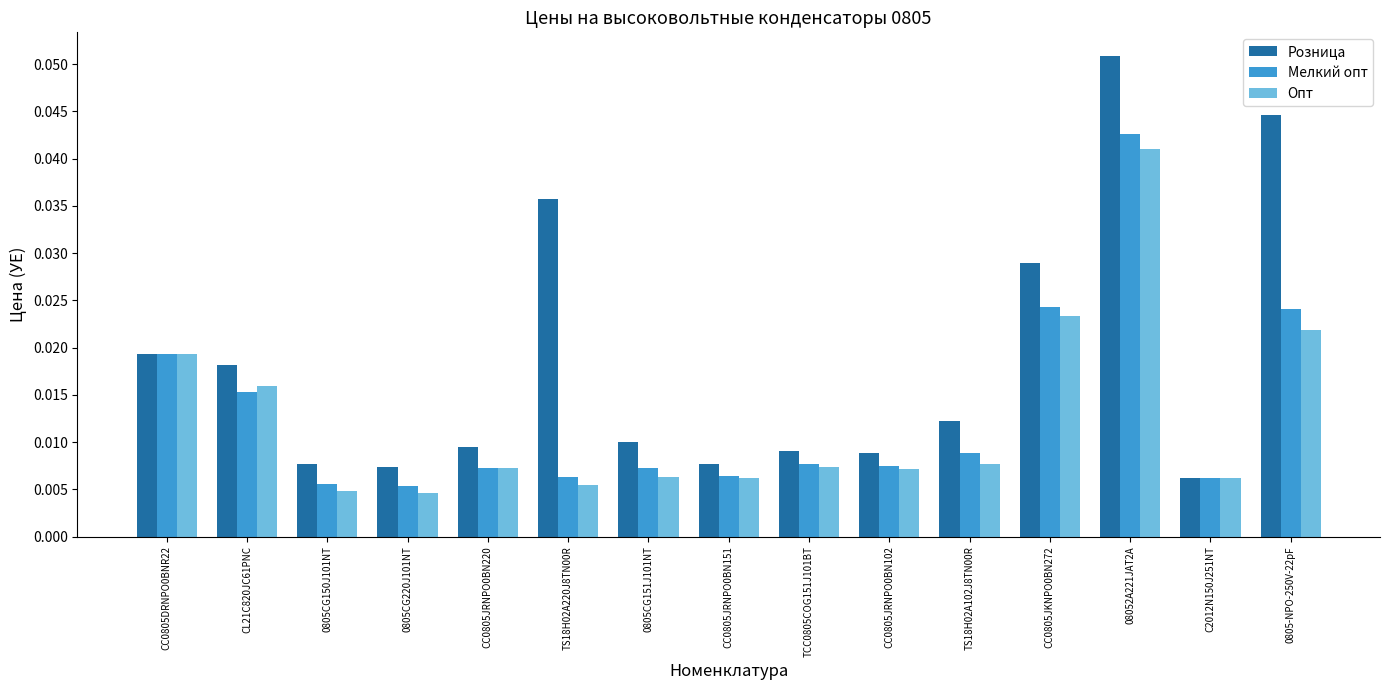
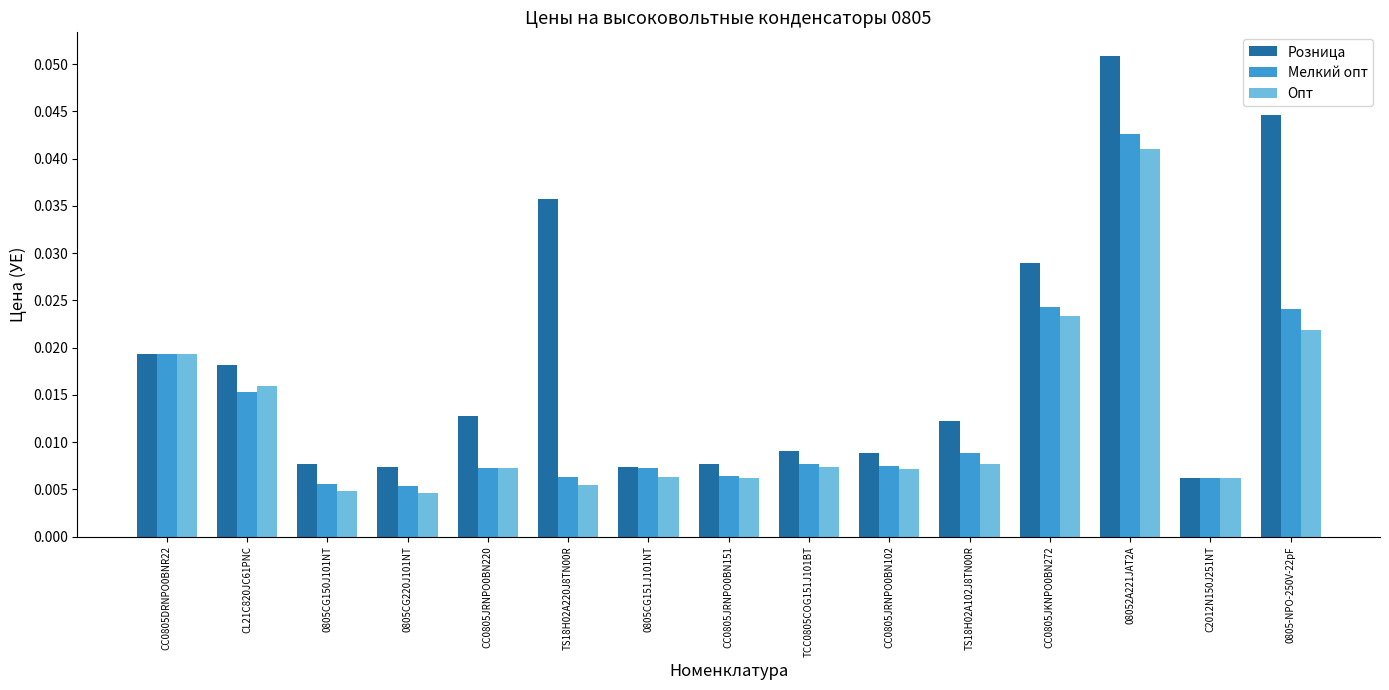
Розница, CC0805JRNPO0BN220: 0.010 -> 0.013
Розница, 0805CG151J101NT: 0.010 -> 0.007
